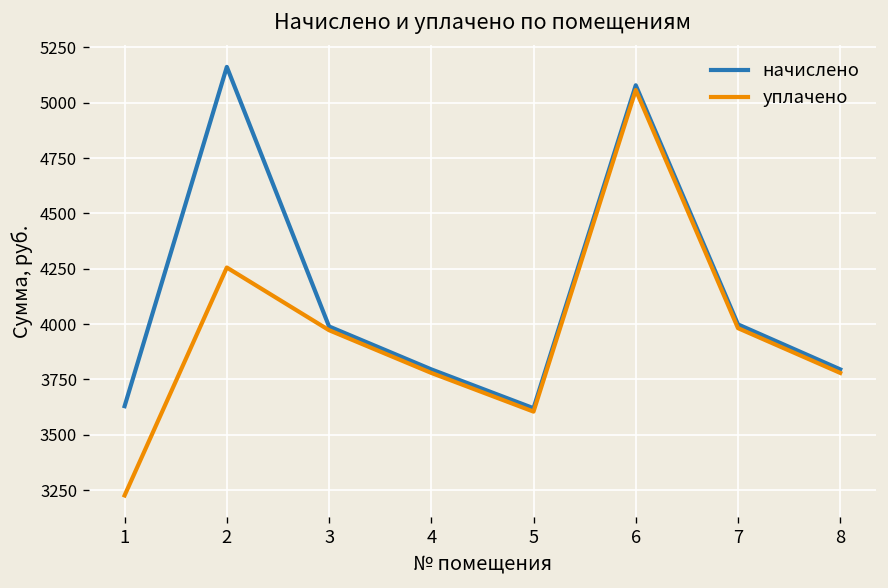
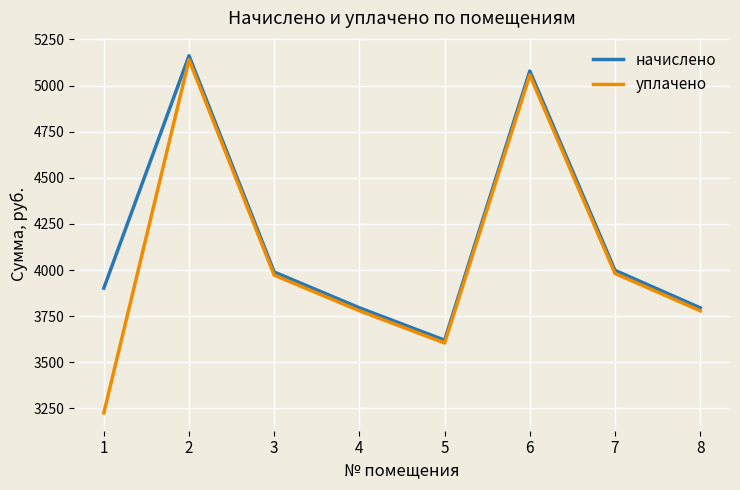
начислено, 1: 3630 -> 3900
уплачено, 2: 4260 -> 5140
